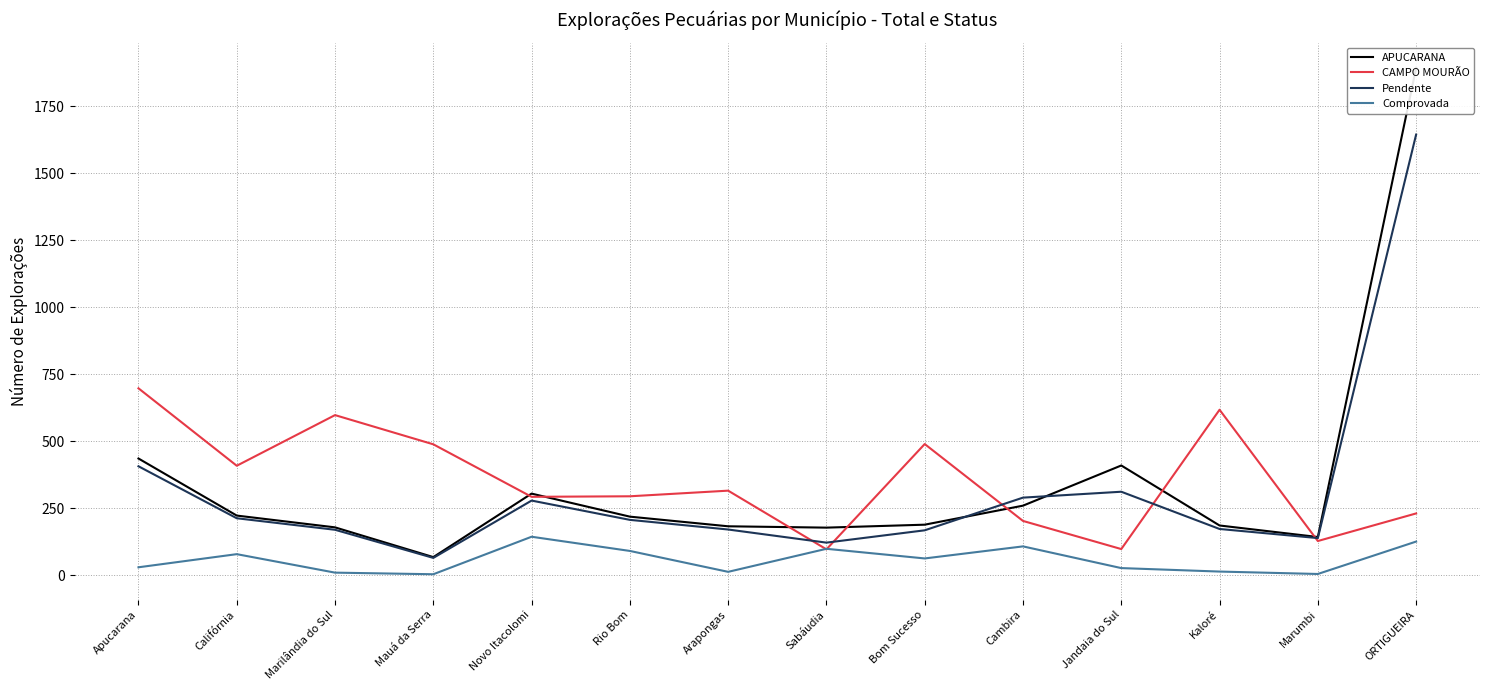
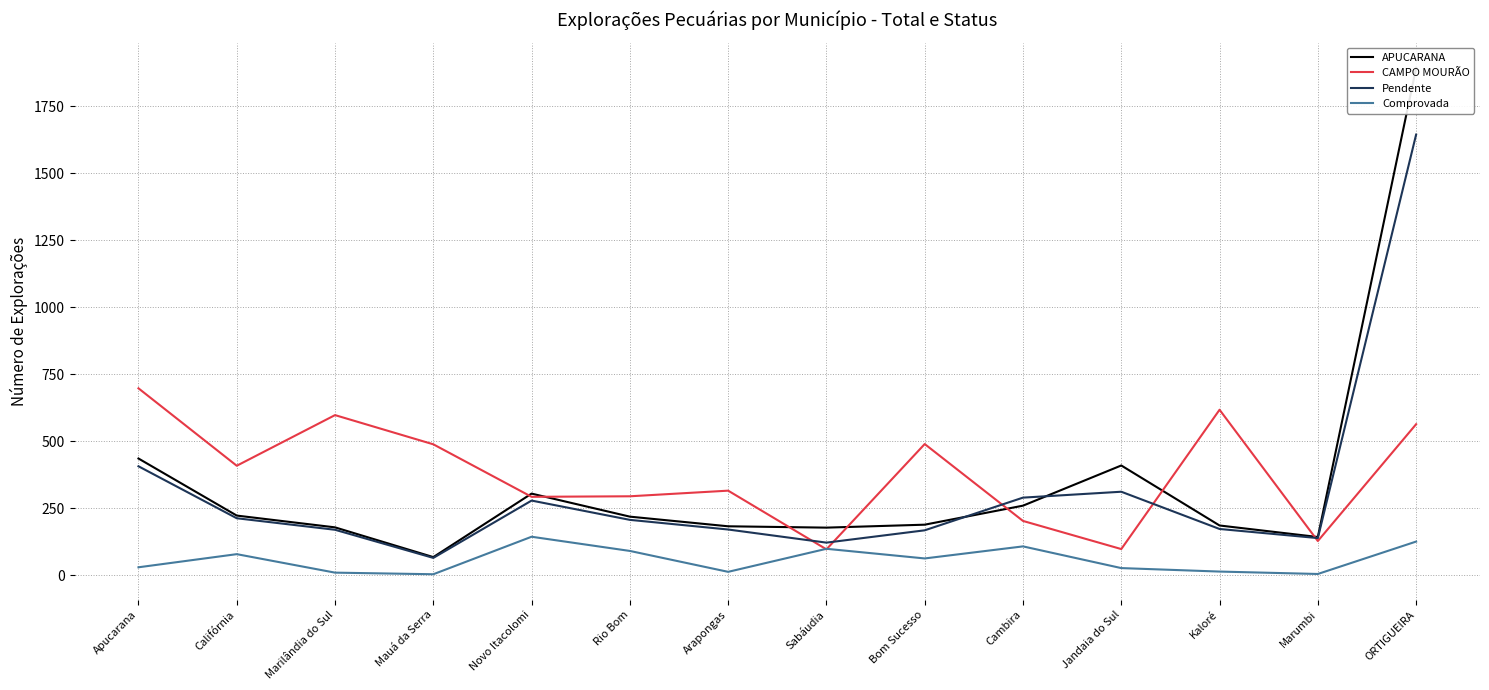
CAMPO MOURÃO, ORTIGUEIRA: 230 -> 560
